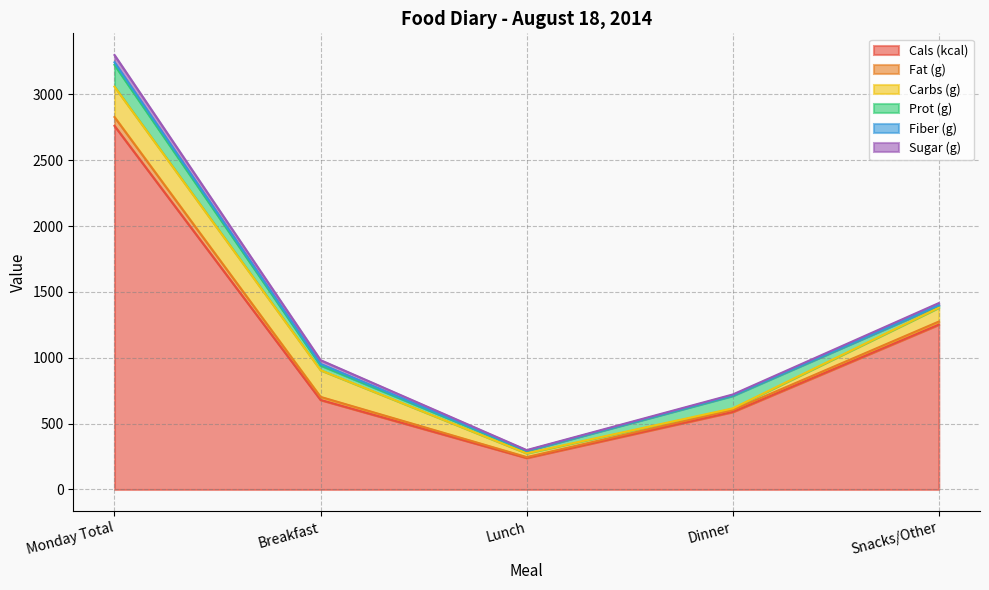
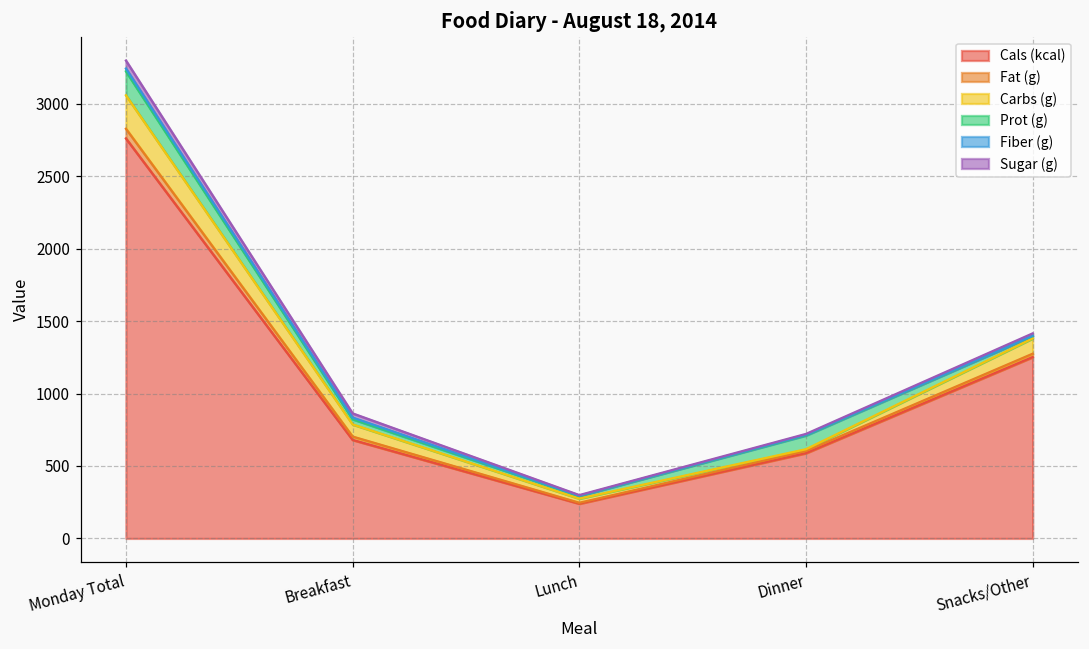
Carbs (g), Breakfast: 200 -> 80
